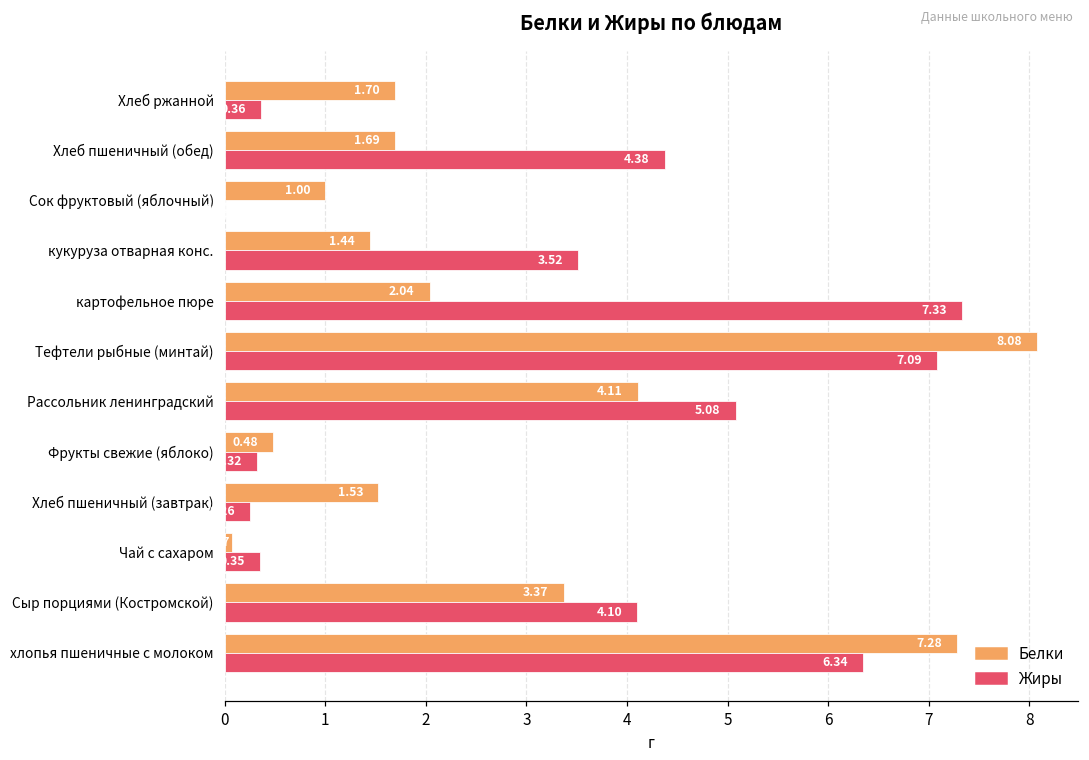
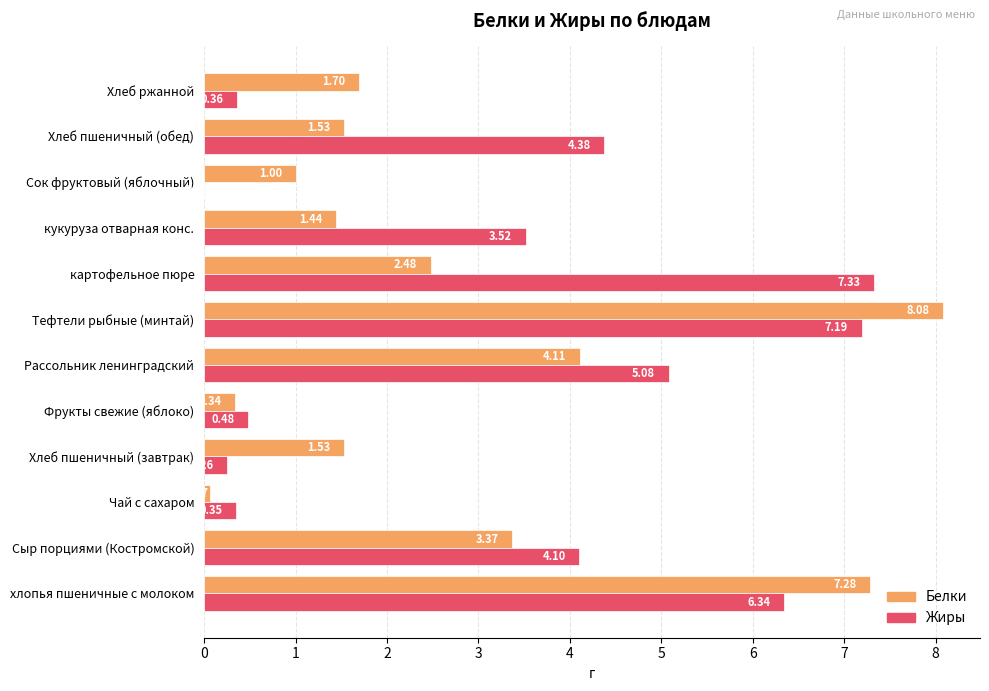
Белки, Хлеб пшеничный (обед): 1.69 -> 1.53
Белки, картофельное пюре: 2.04 -> 2.48
Жиры, Тефтели рыбные (минтай): 7.09 -> 7.19
Белки, Фрукты свежие (яблоко): 0.48 -> 0.34
Жиры, Фрукты свежие (яблоко): 0.32 -> 0.48
